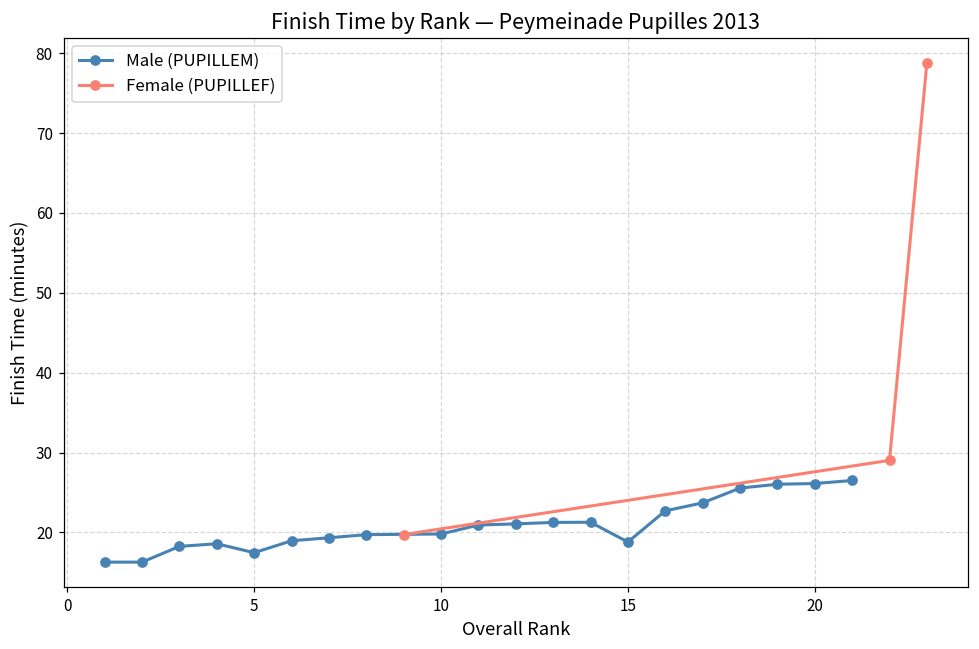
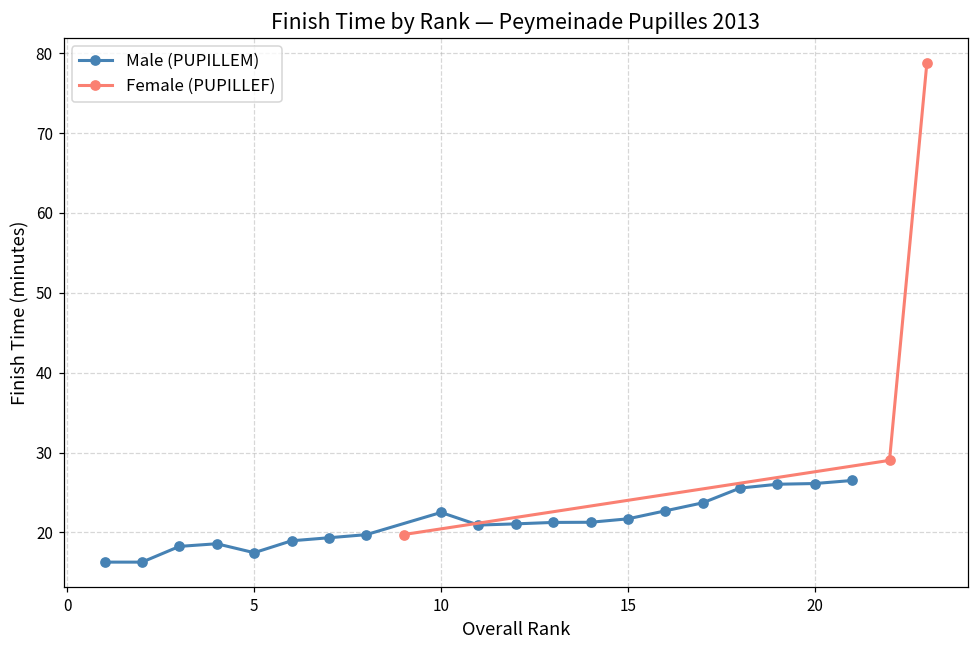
Male (PUPILLEM), 10: 20 -> 23
Male (PUPILLEM), 15: 19 -> 22
